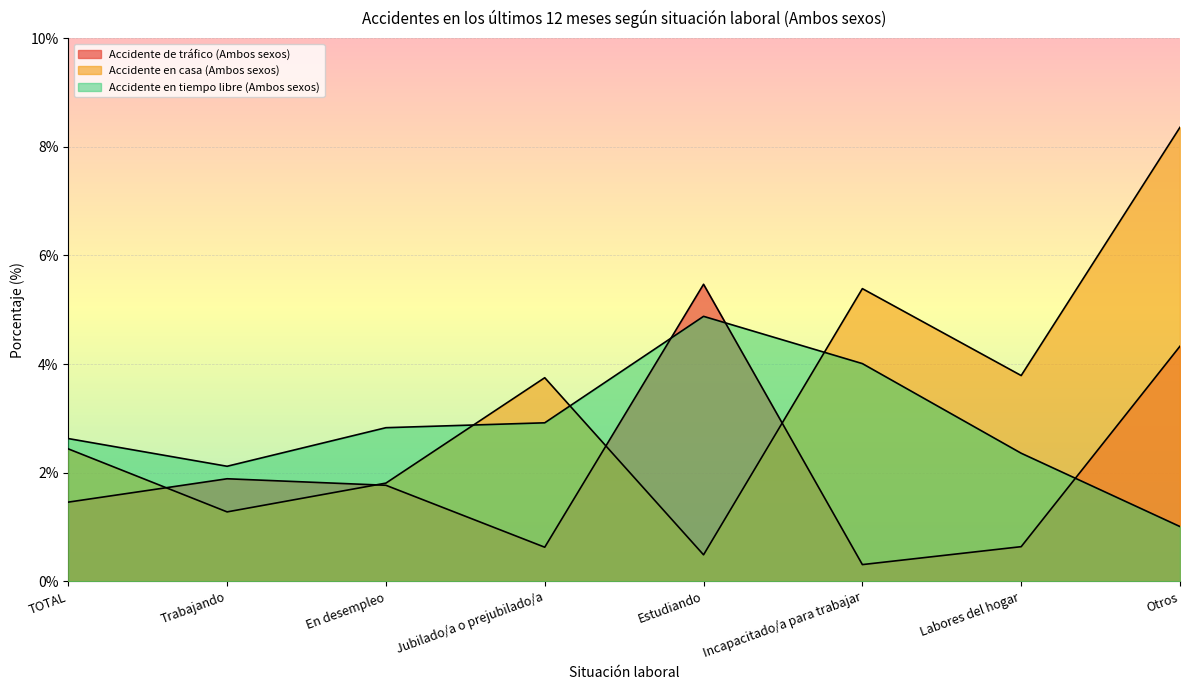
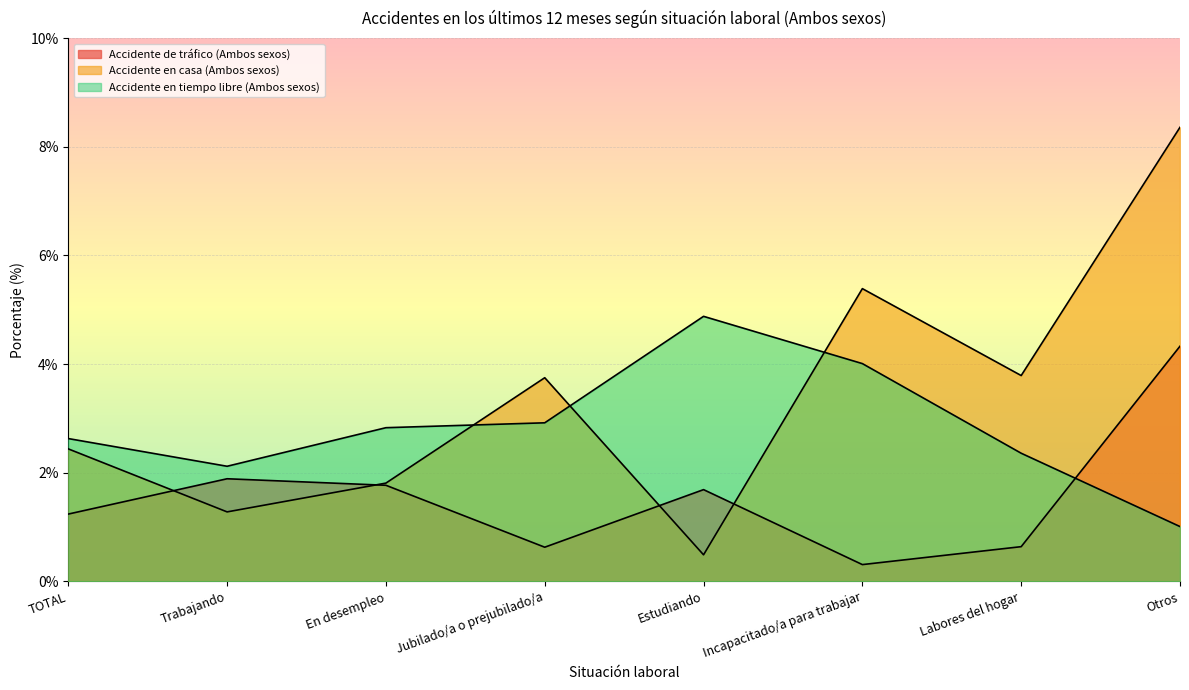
Accidente de tráfico (Ambos sexos), TOTAL: 1.5% -> 1.2%
Accidente de tráfico (Ambos sexos), Estudiando: 5.5% -> 1.7%
